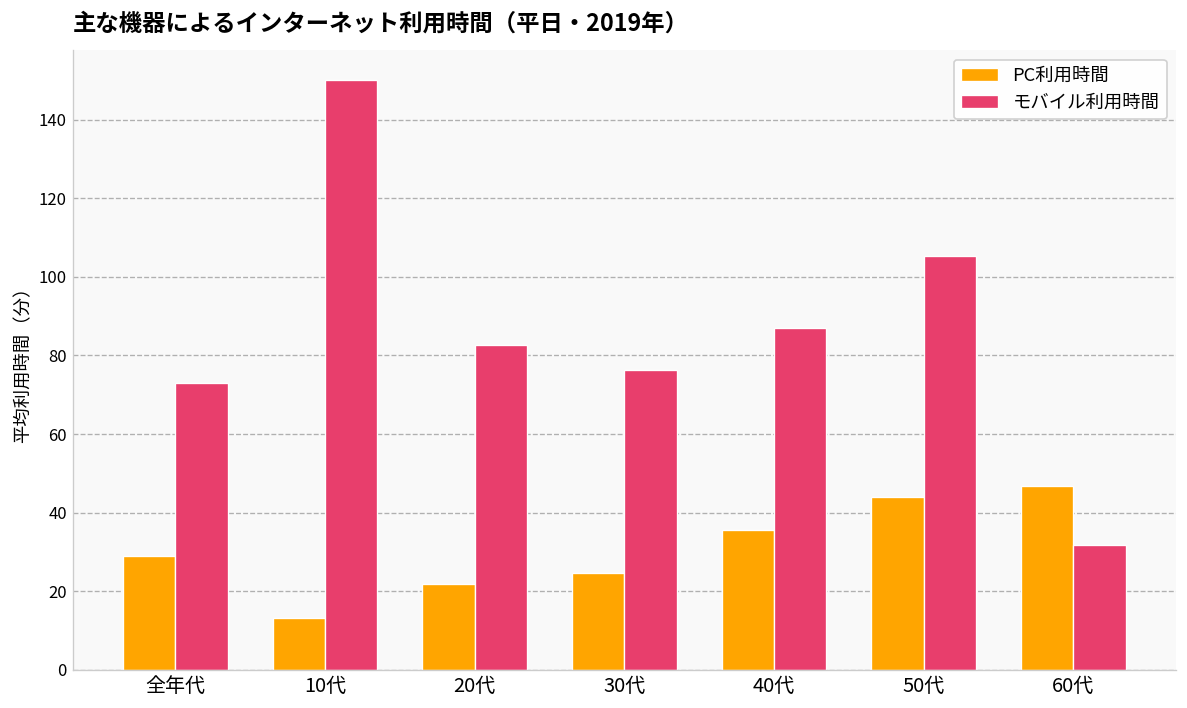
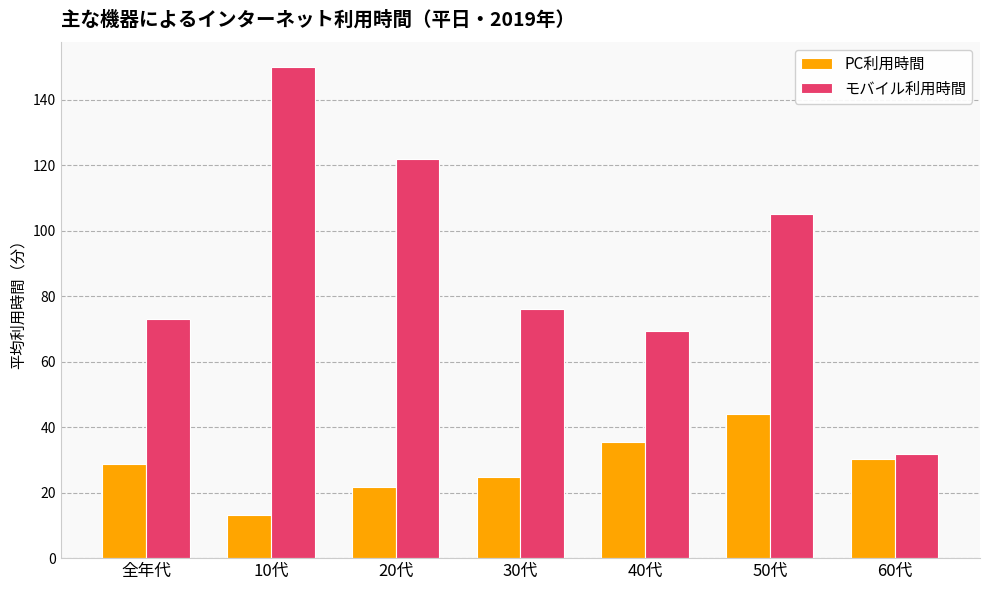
モバイル利用時間, 20代: 83 -> 122
モバイル利用時間, 40代: 87 -> 69
PC利用時間, 60代: 47 -> 30
